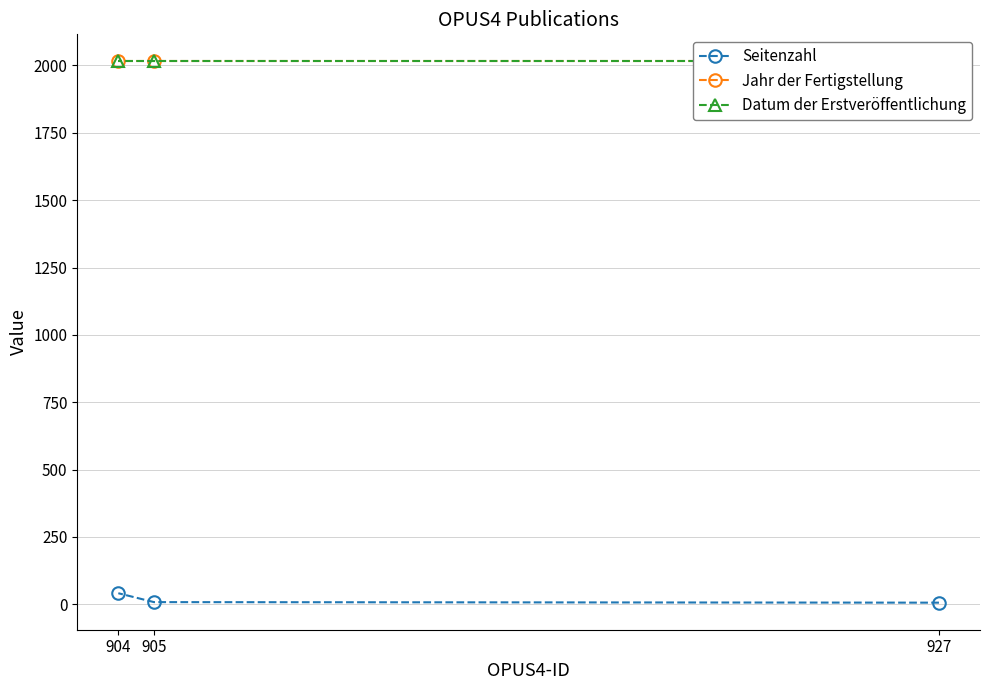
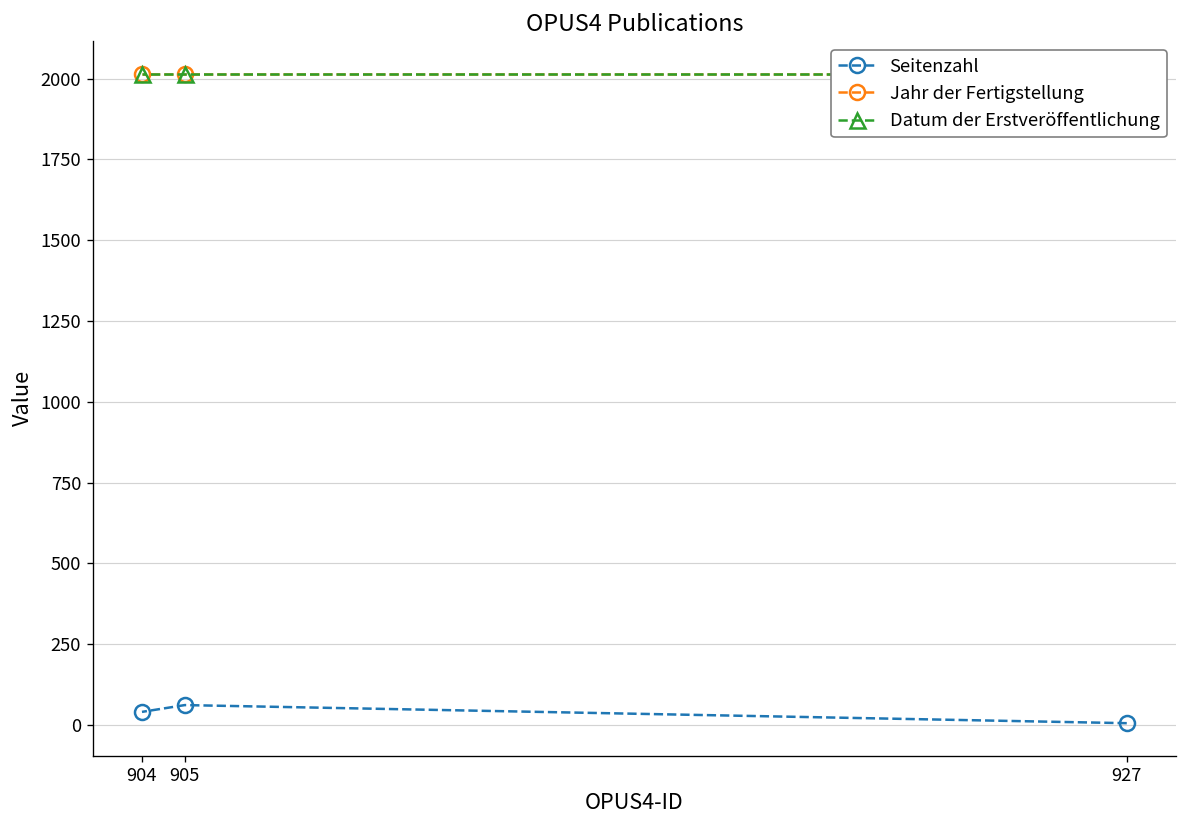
Seitenzahl, 905: 10 -> 60
